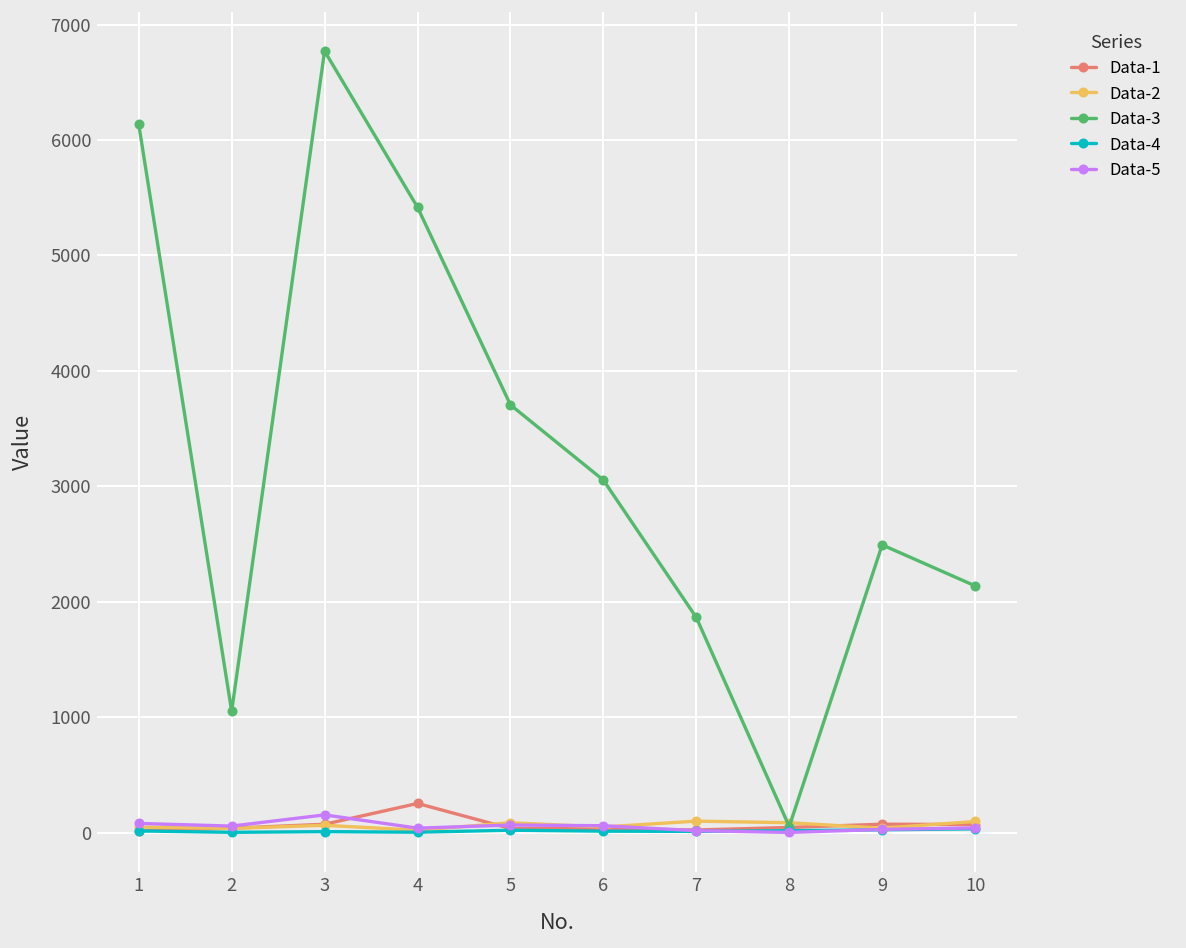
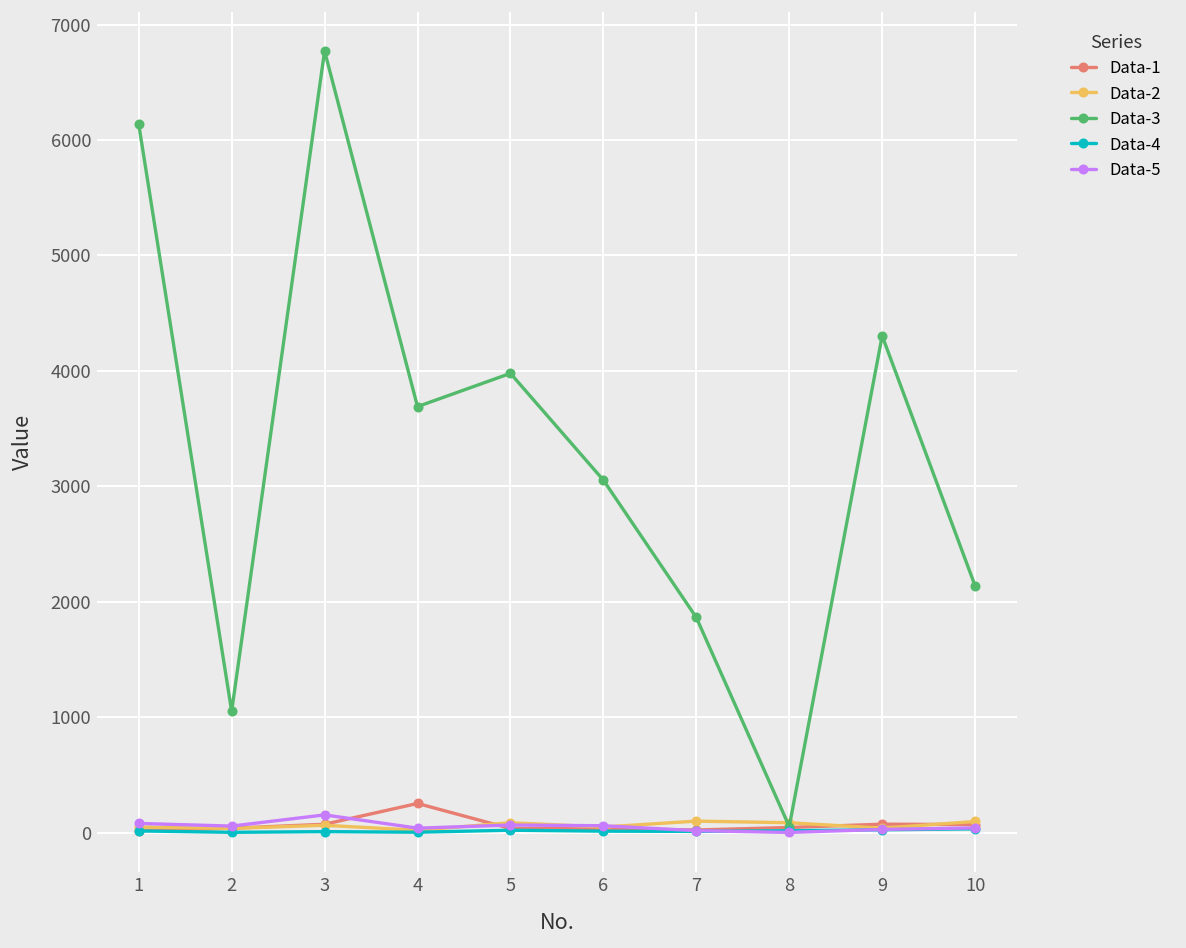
Data-3, 4: 5400 -> 3700
Data-3, 5: 3700 -> 4000
Data-3, 9: 2500 -> 4300
